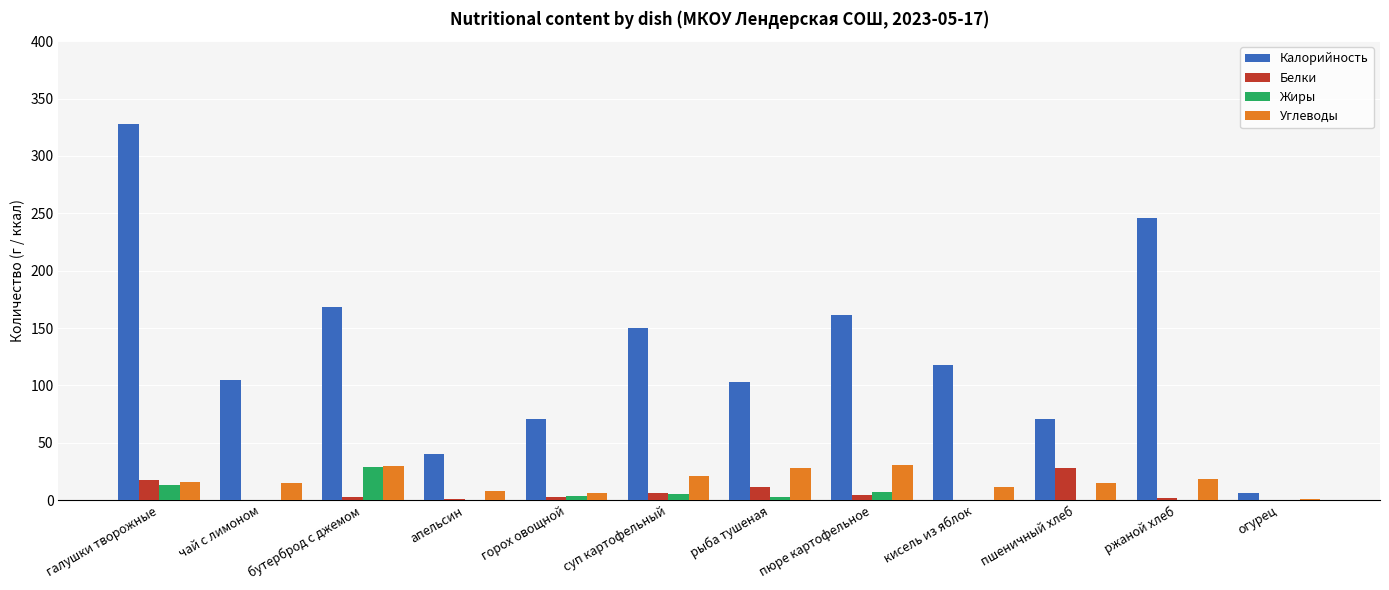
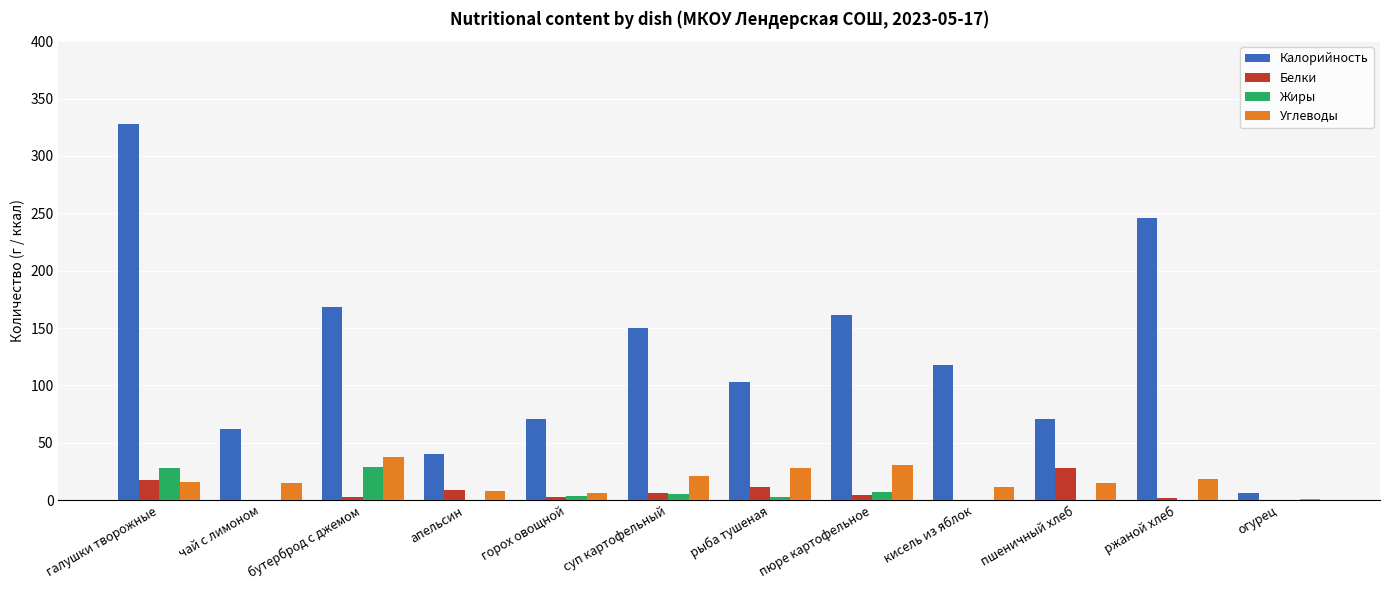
Жиры, галушки творожные: 13 -> 28
Калорийность, чай с лимоном: 105 -> 62
Углеводы, бутерброд с джемом: 29 -> 37
Белки, апельсин: 1 -> 9
